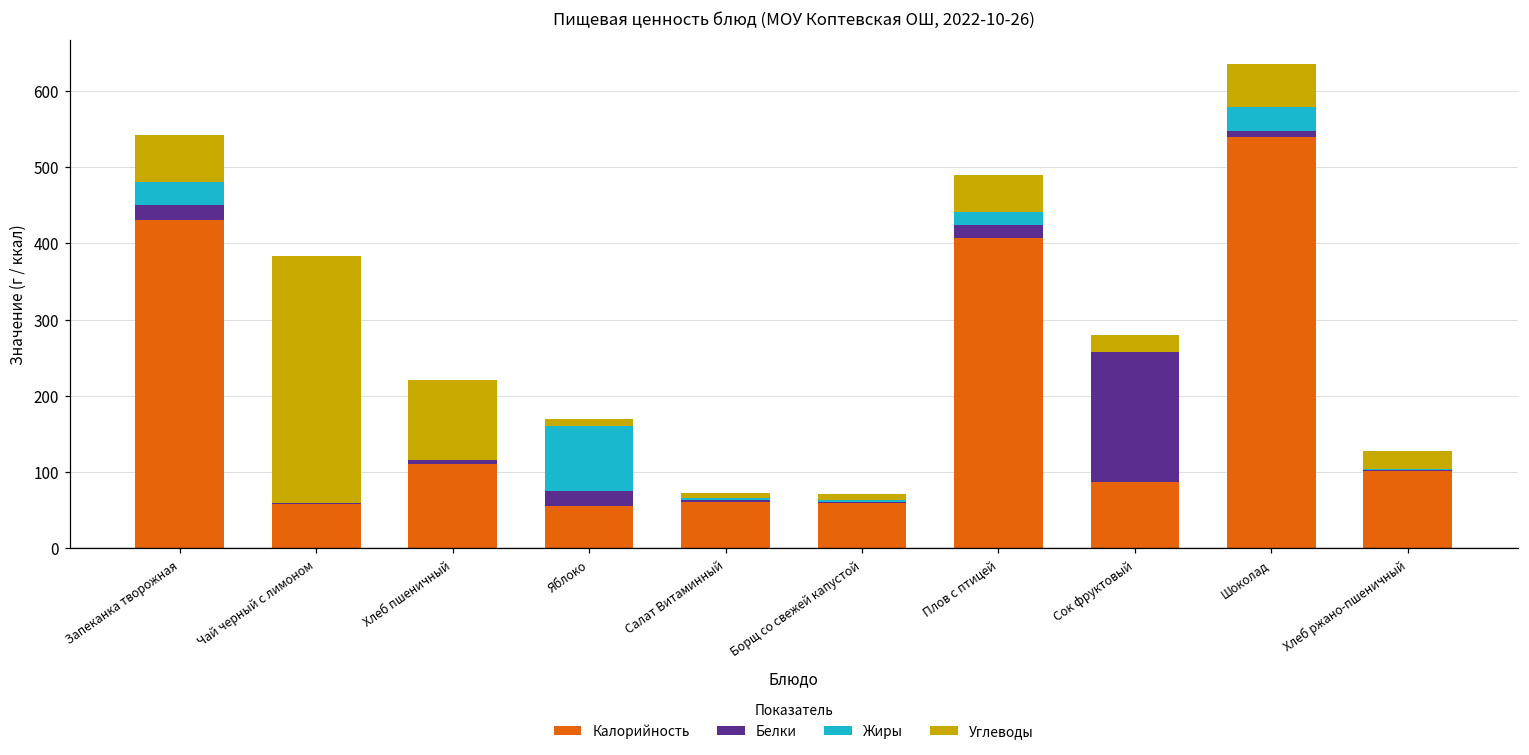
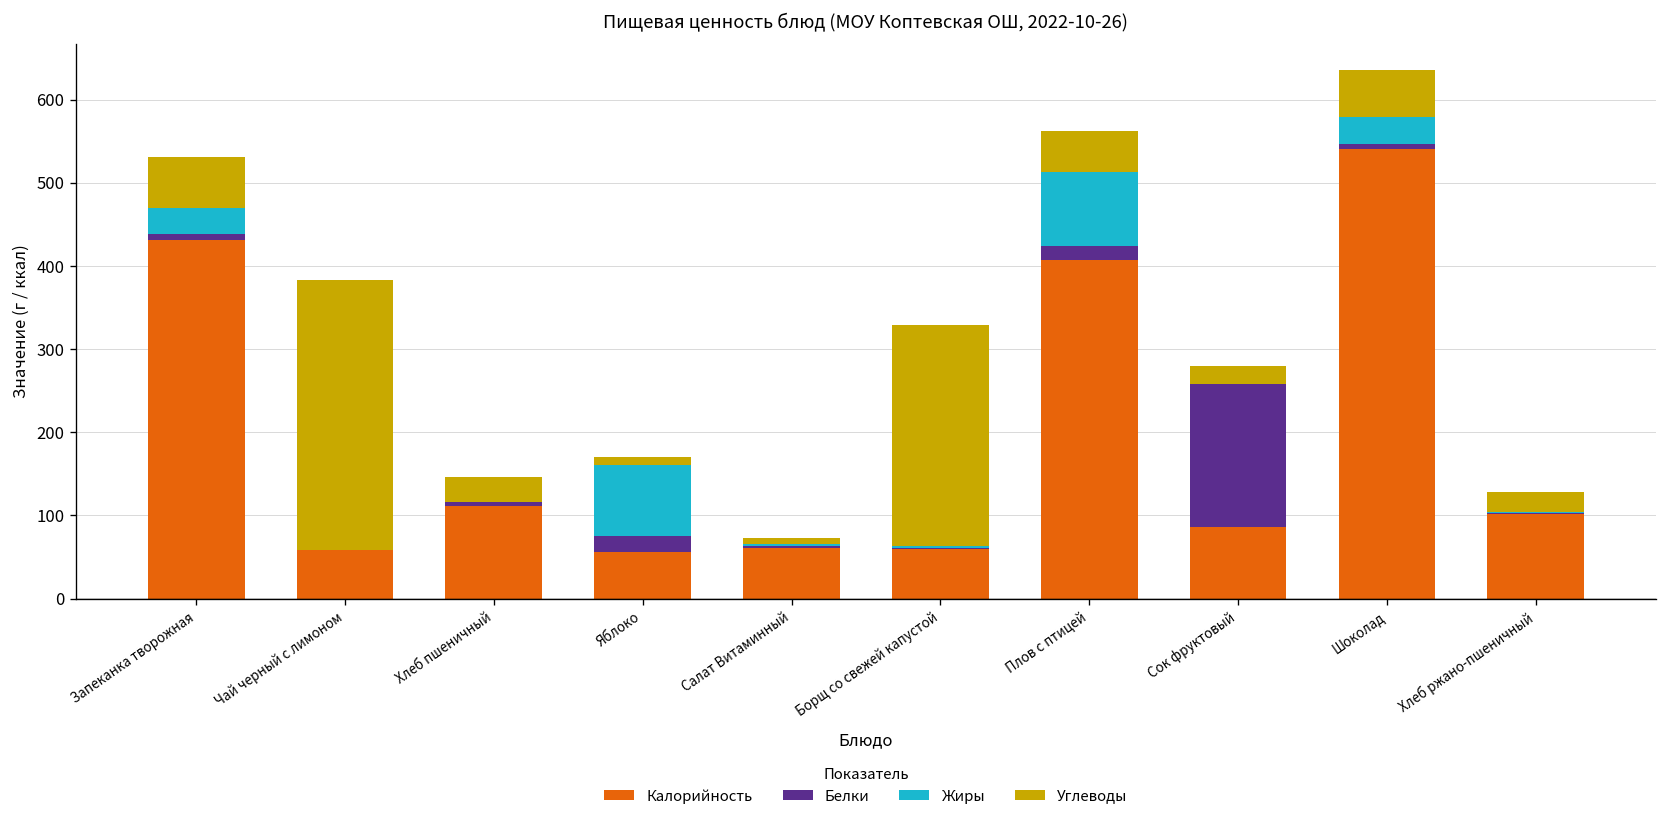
Белки, Запеканка творожная: 20 -> 10
Углеводы, Хлеб пшеничный: 100 -> 30
Углеводы, Борщ со свежей капустой: 10 -> 270
Жиры, Плов с птицей: 20 -> 90
